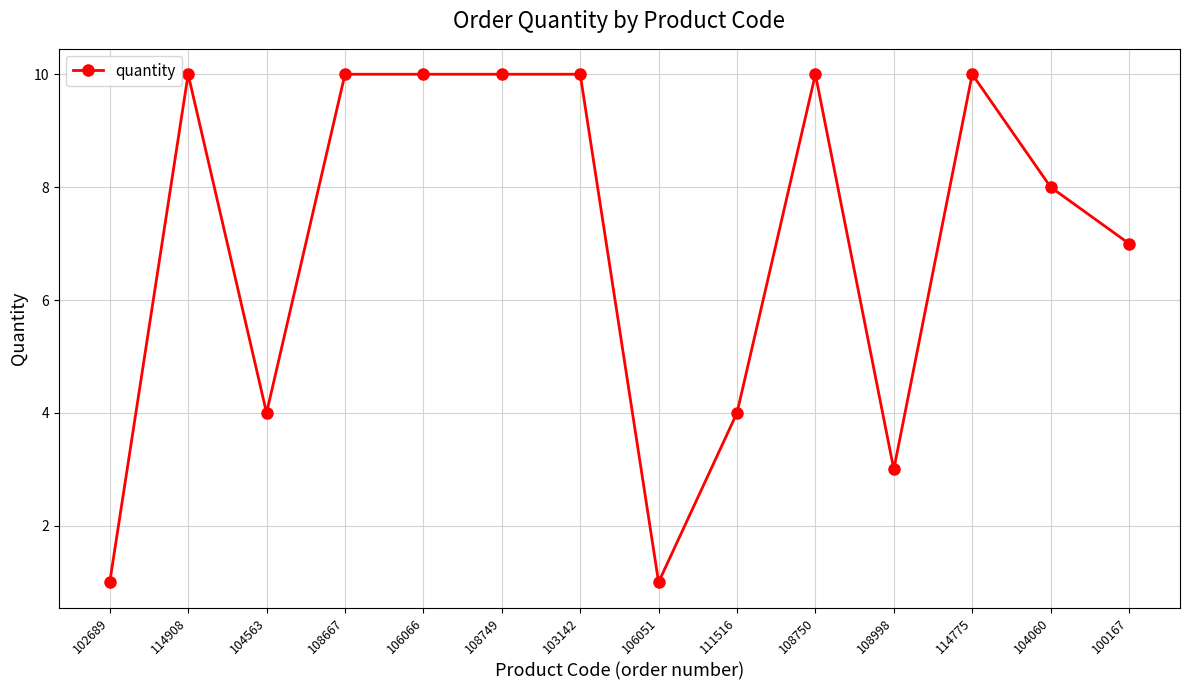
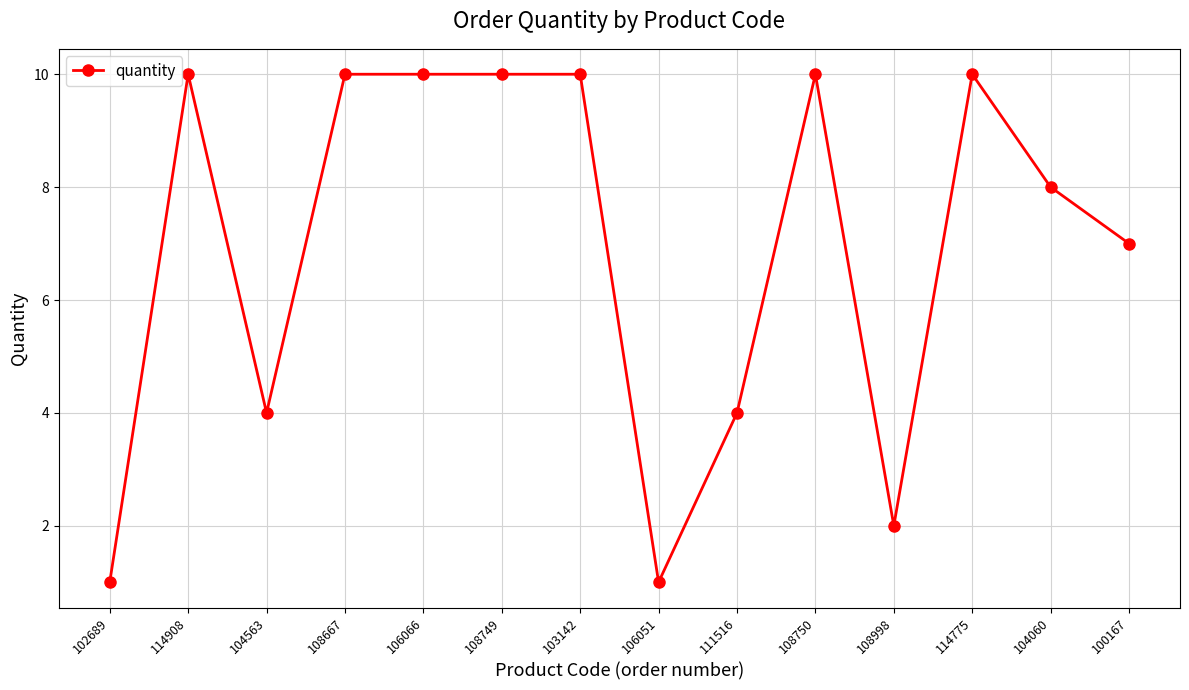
108998: 3 -> 2
